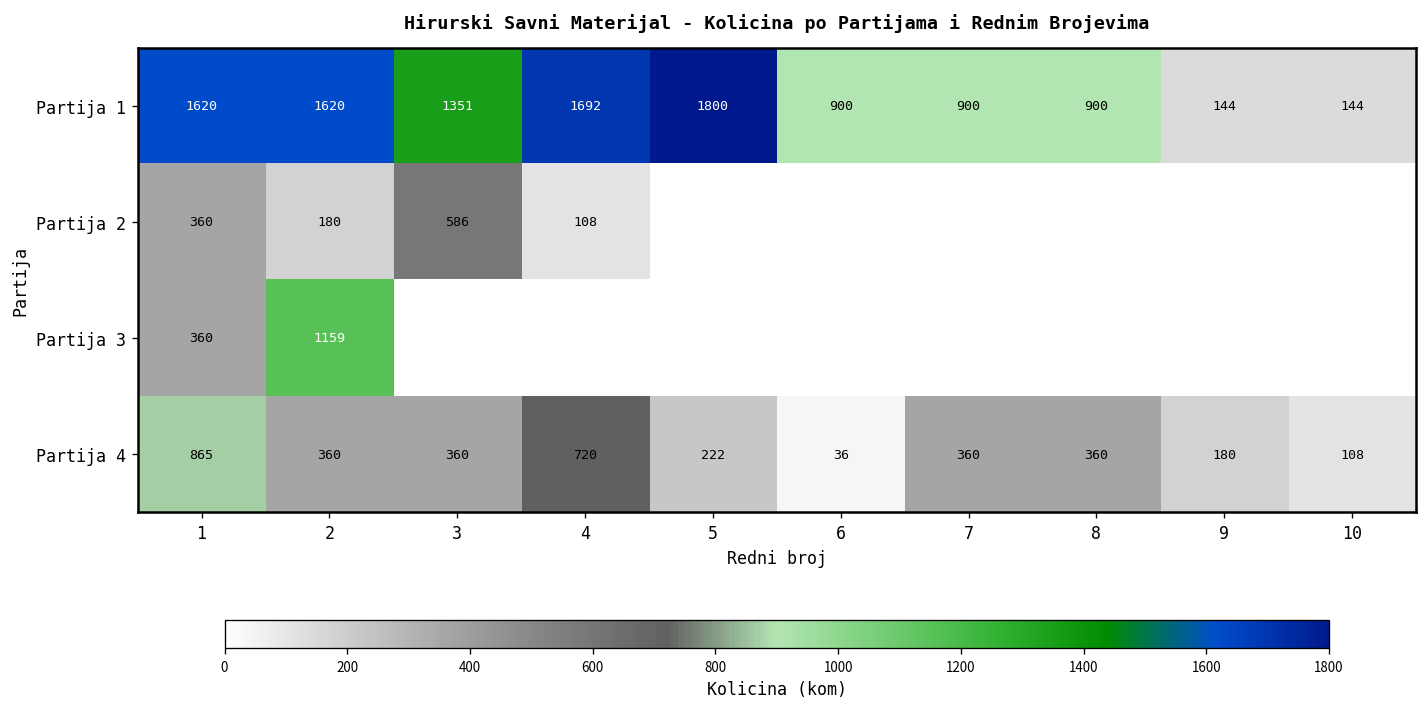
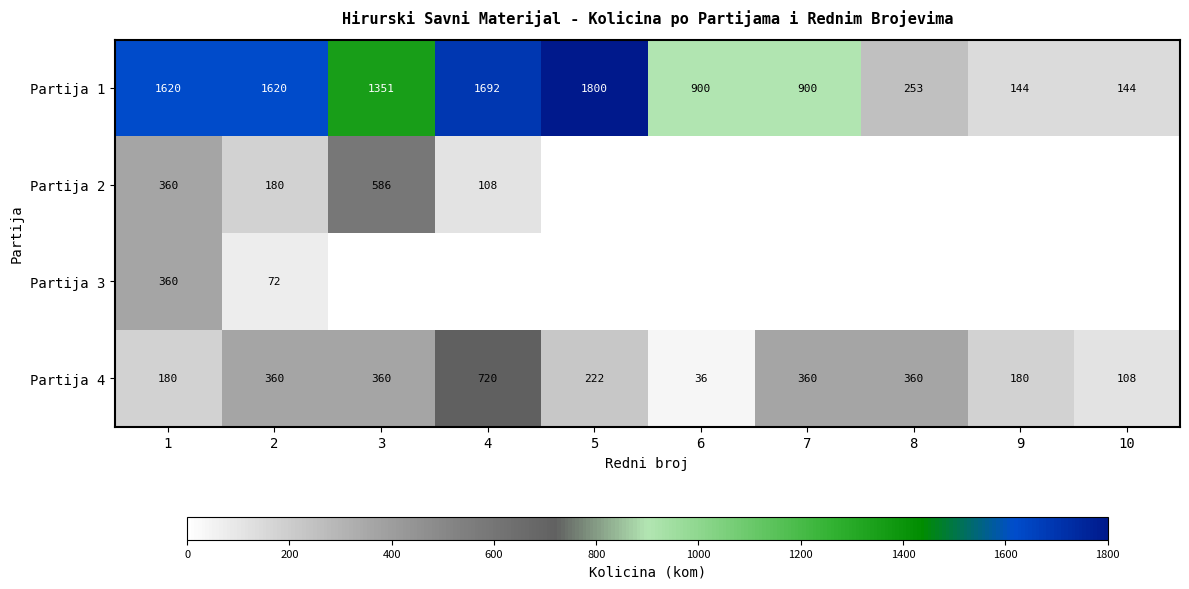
Partija 1, 8: 900 -> 253
Partija 3, 2: 1159 -> 72
Partija 4, 1: 865 -> 180
